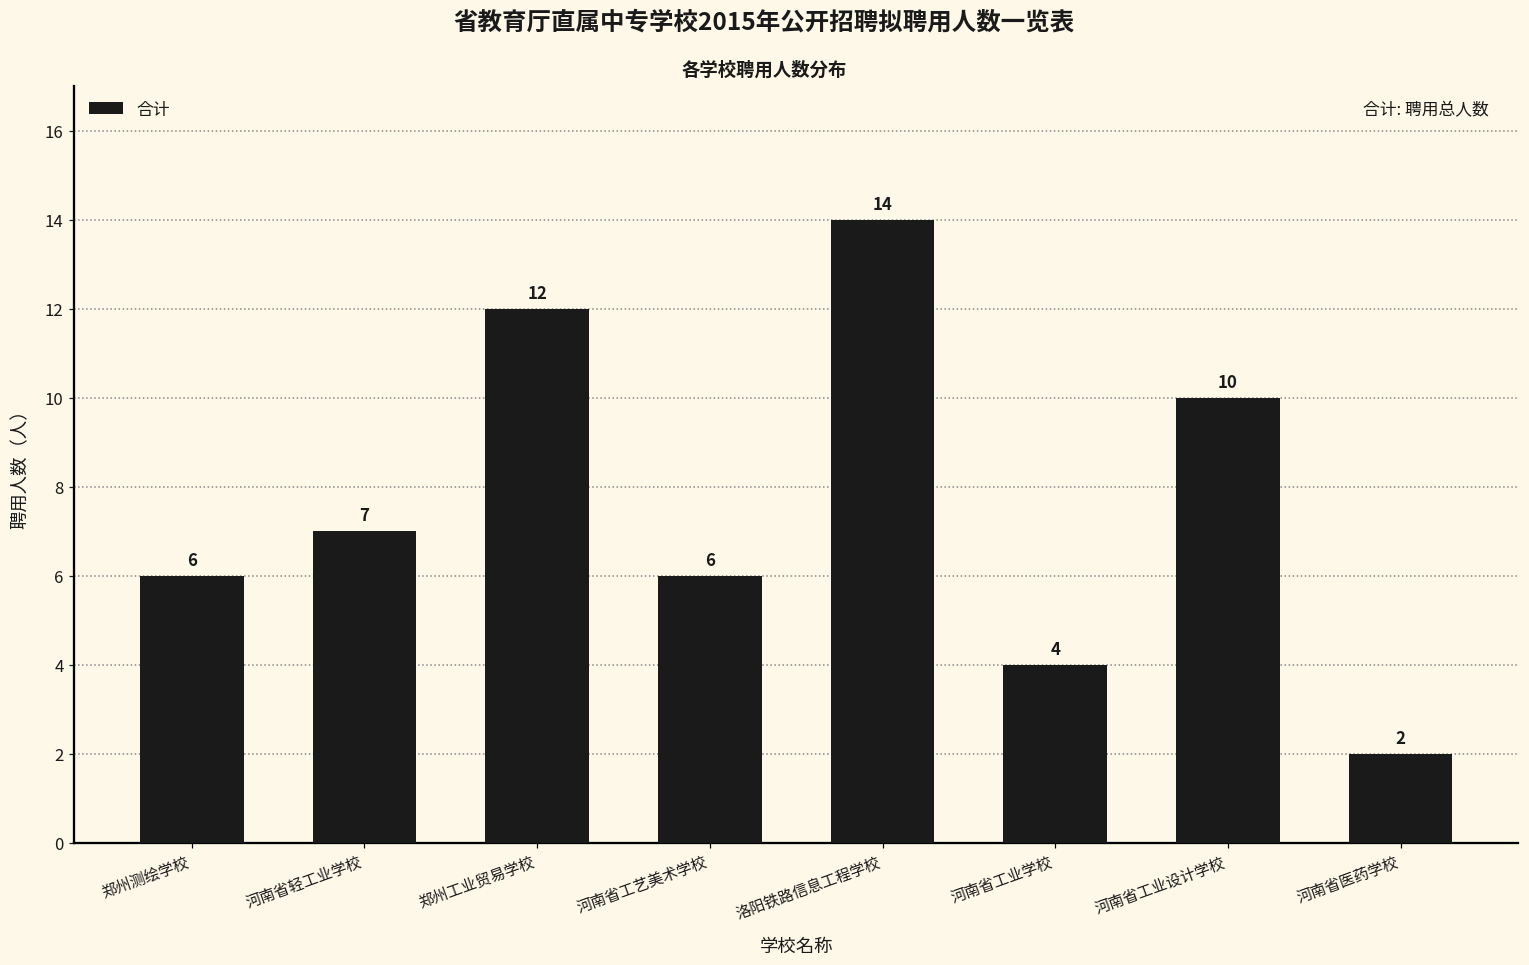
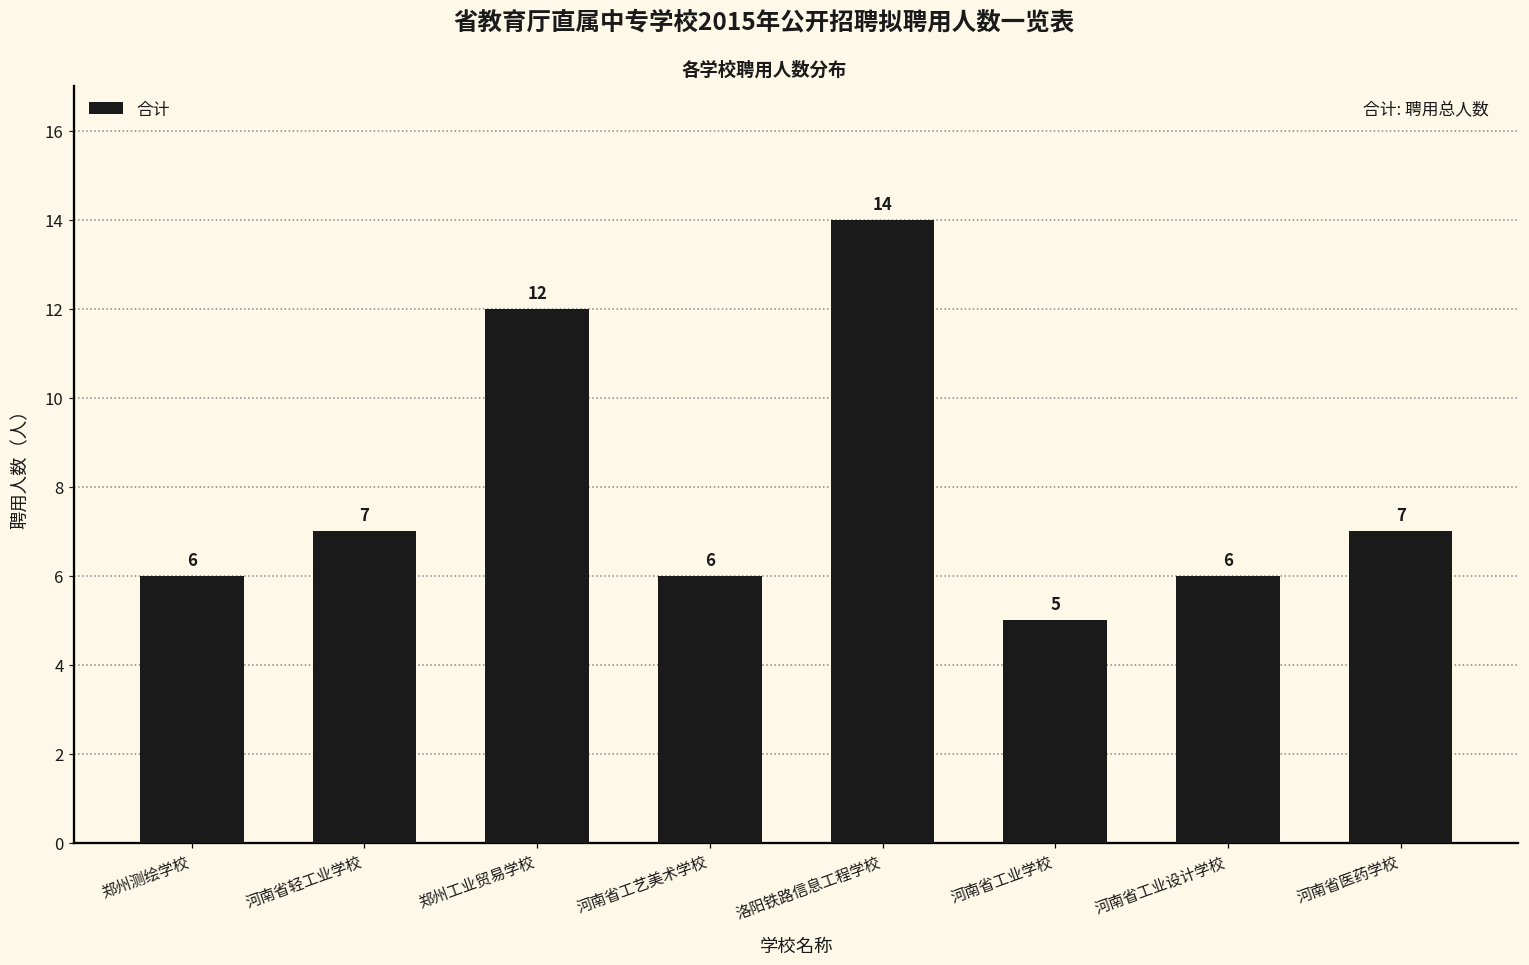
河南省工业学校: 4 -> 5
河南省工业设计学校: 10 -> 6
河南省医药学校: 2 -> 7
